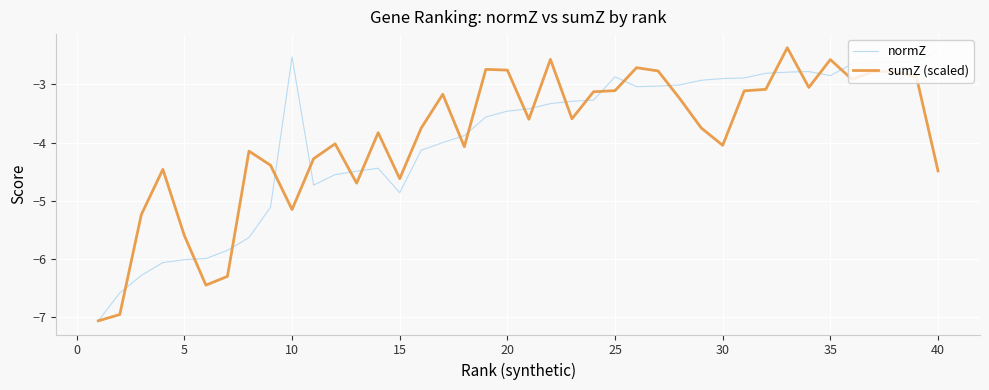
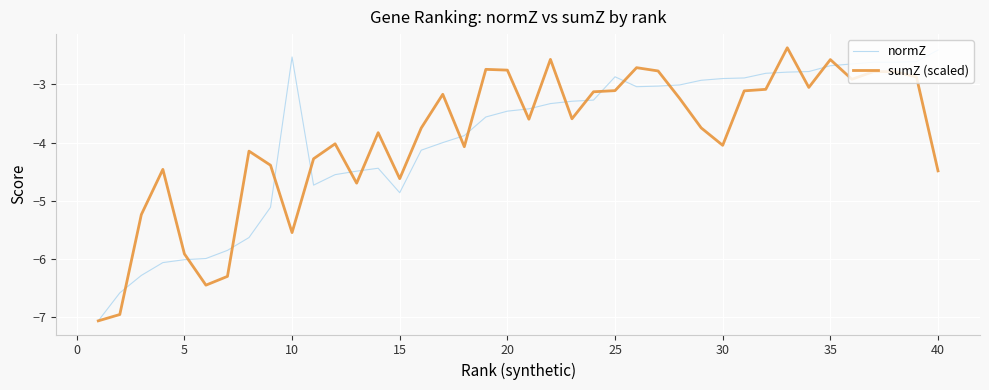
sumZ (scaled), 5: -5.6 -> -5.9
sumZ (scaled), 10: -5.1 -> -5.5
normZ, 35: -2.9 -> -2.7
